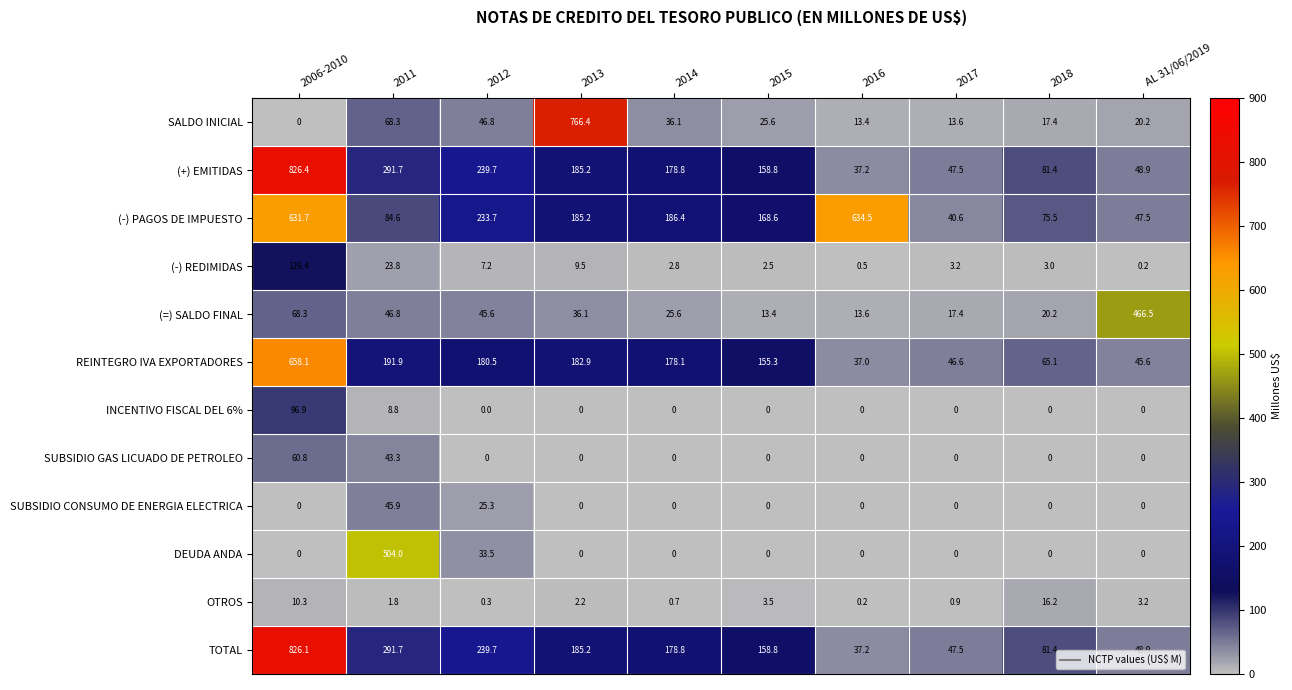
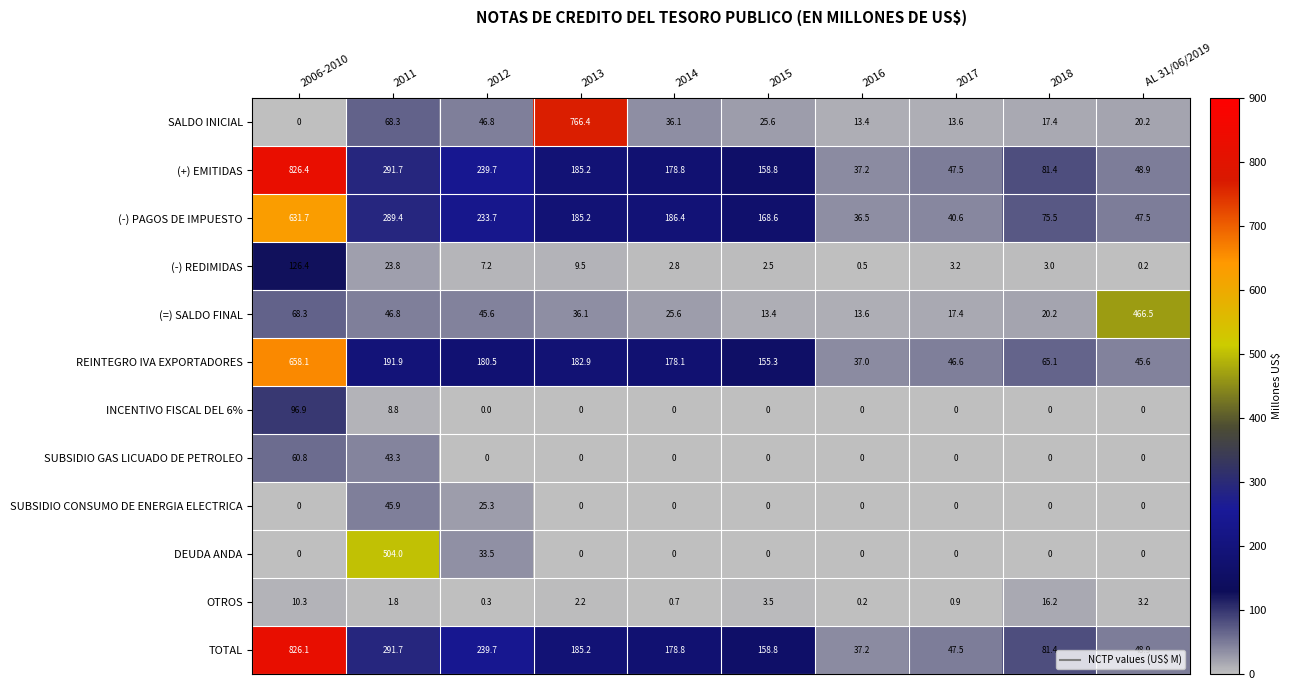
(-) PAGOS DE IMPUESTO, 2011: 84.6 -> 289.4
(-) PAGOS DE IMPUESTO, 2016: 634.5 -> 36.5
